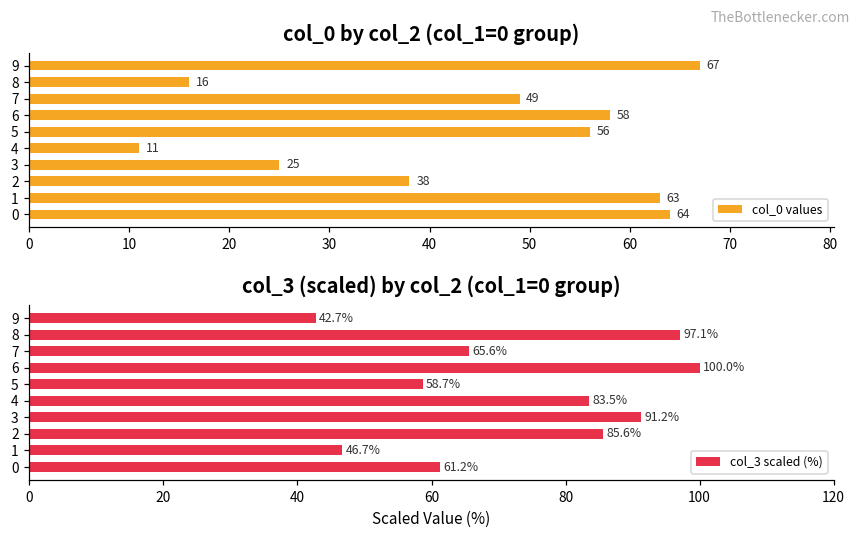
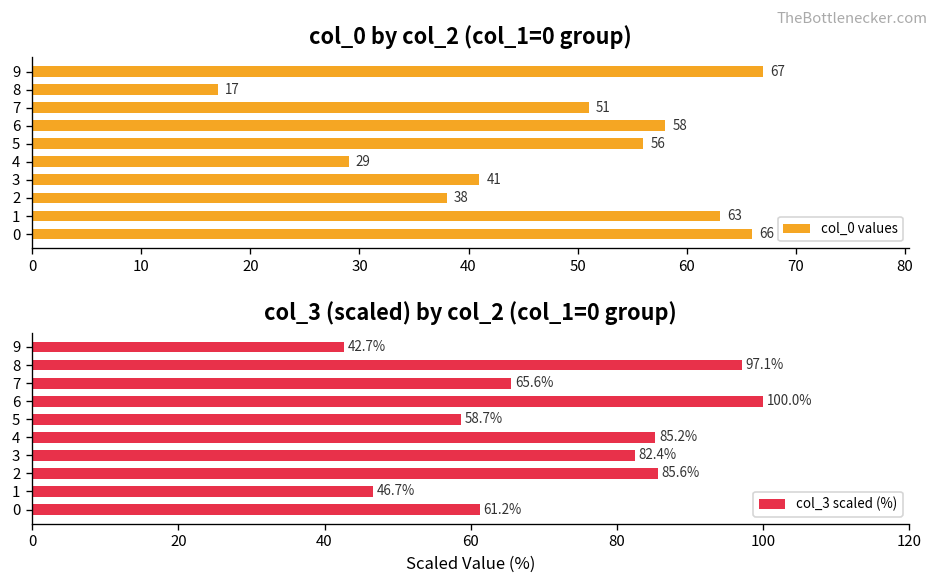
col_0 by col_2 (col_1=0 group), 8: 16 -> 17
col_0 by col_2 (col_1=0 group), 7: 49 -> 51
col_0 by col_2 (col_1=0 group), 4: 11 -> 29
col_0 by col_2 (col_1=0 group), 3: 25 -> 41
col_0 by col_2 (col_1=0 group), 0: 64 -> 66
col_3 (scaled) by col_2 (col_1=0 group), 4: 83.5% -> 85.2%
col_3 (scaled) by col_2 (col_1=0 group), 3: 91.2% -> 82.4%
